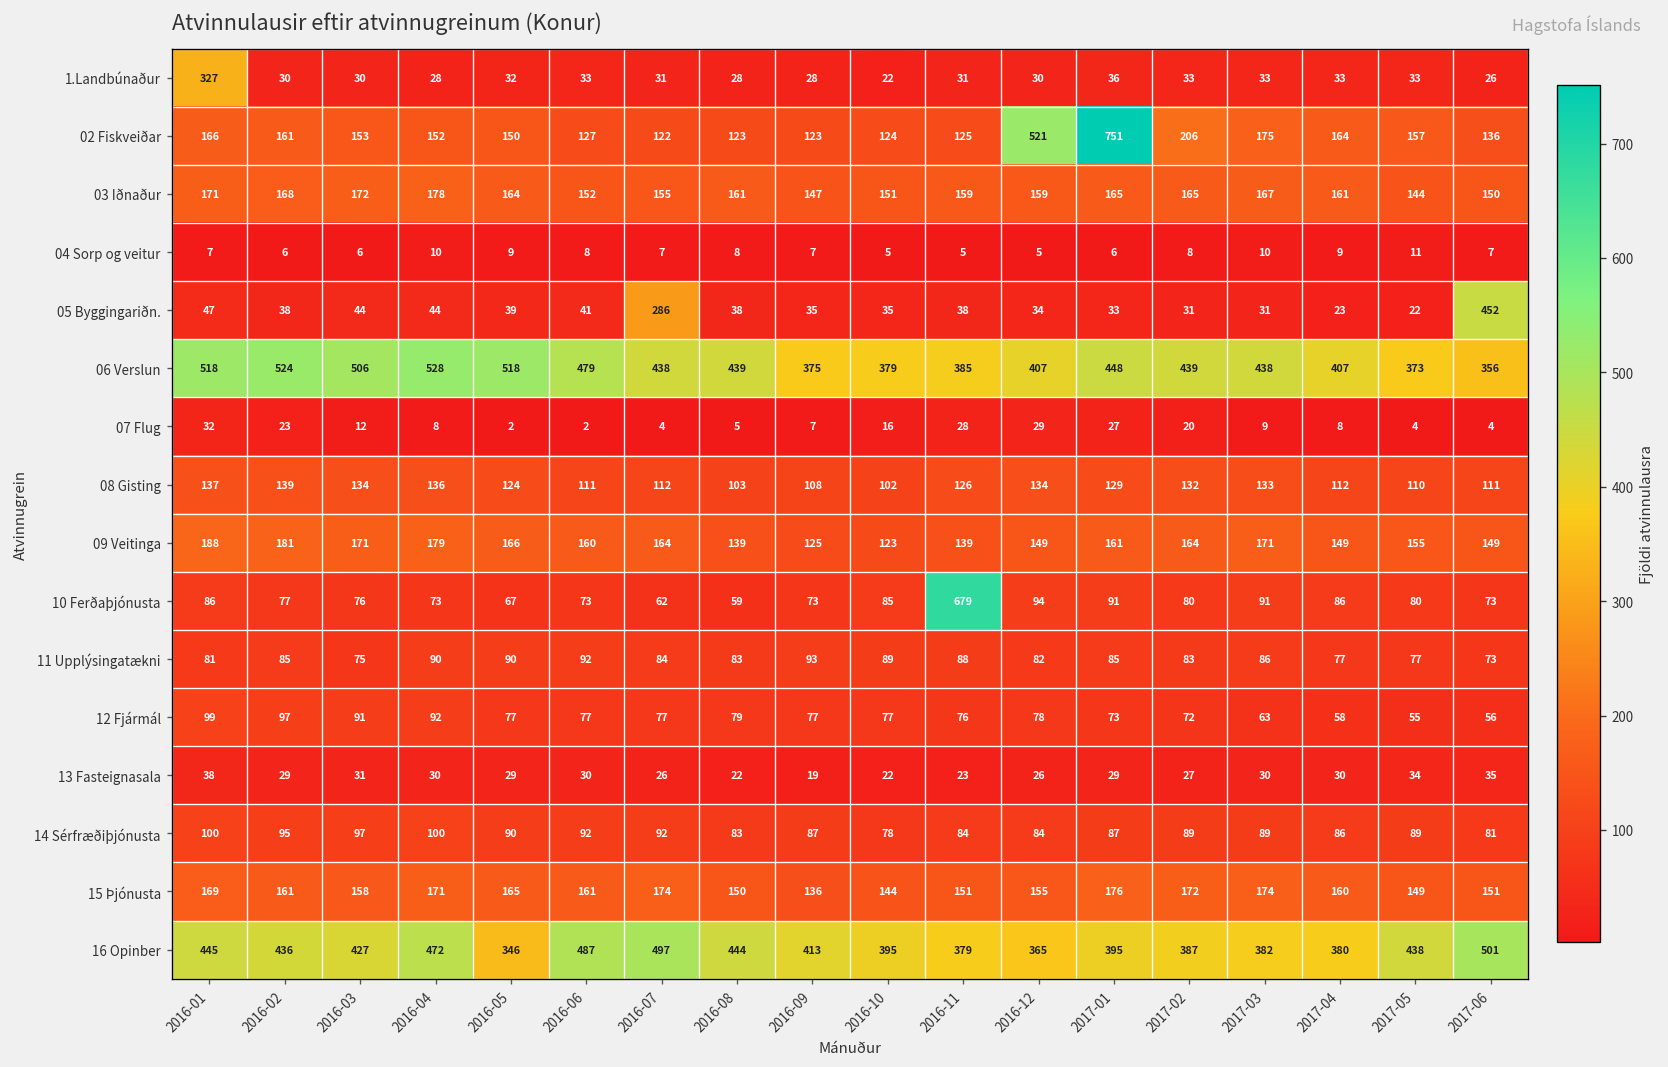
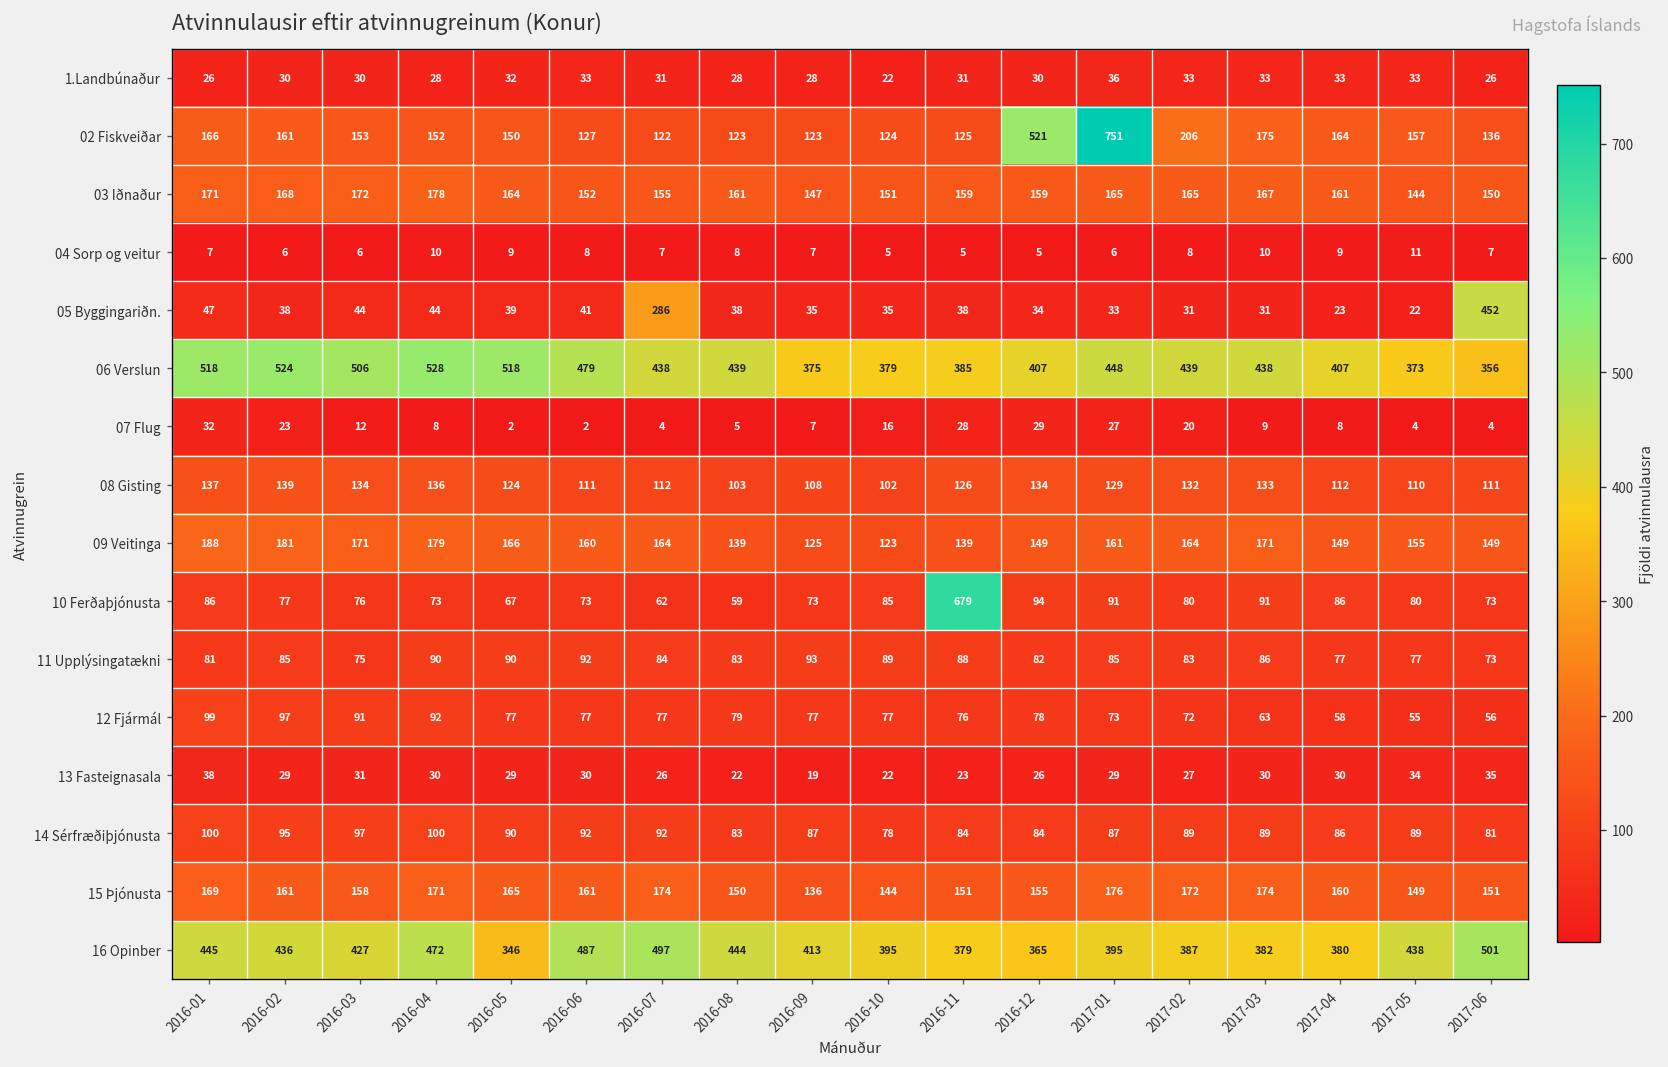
1.Landbúnaður, 2016-01: 327 -> 26
